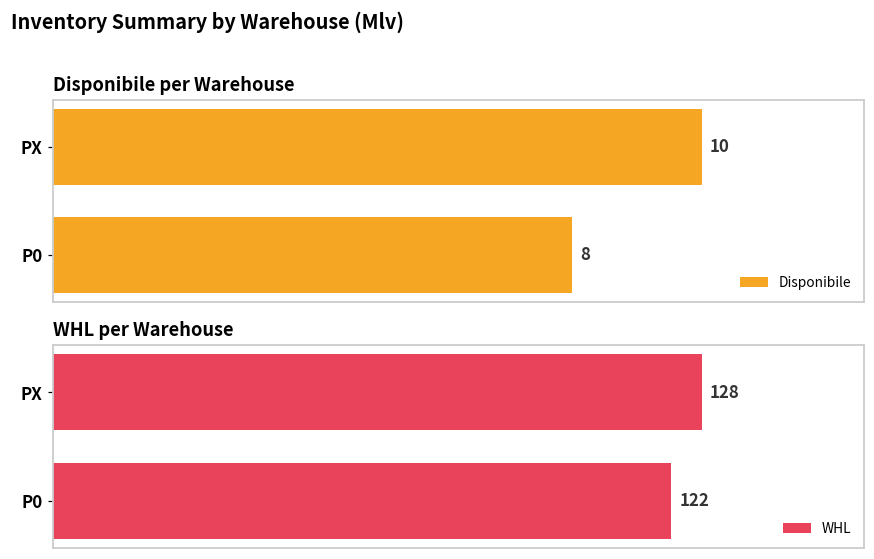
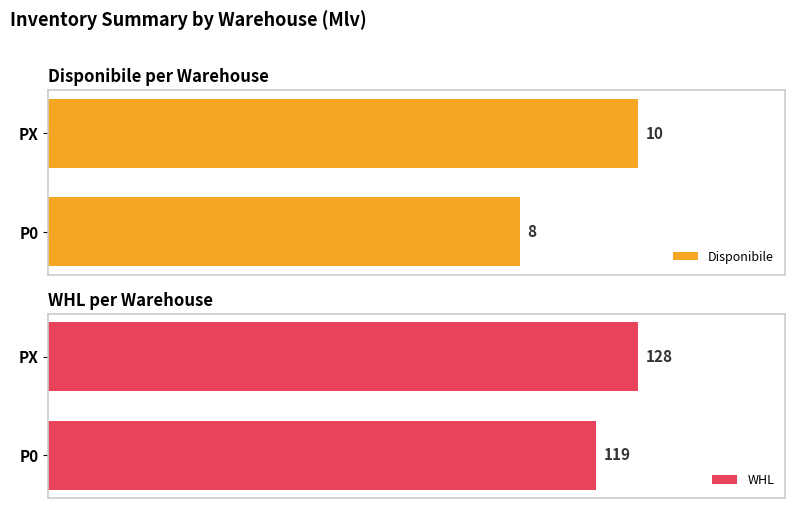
WHL per Warehouse, P0: 122 -> 119
